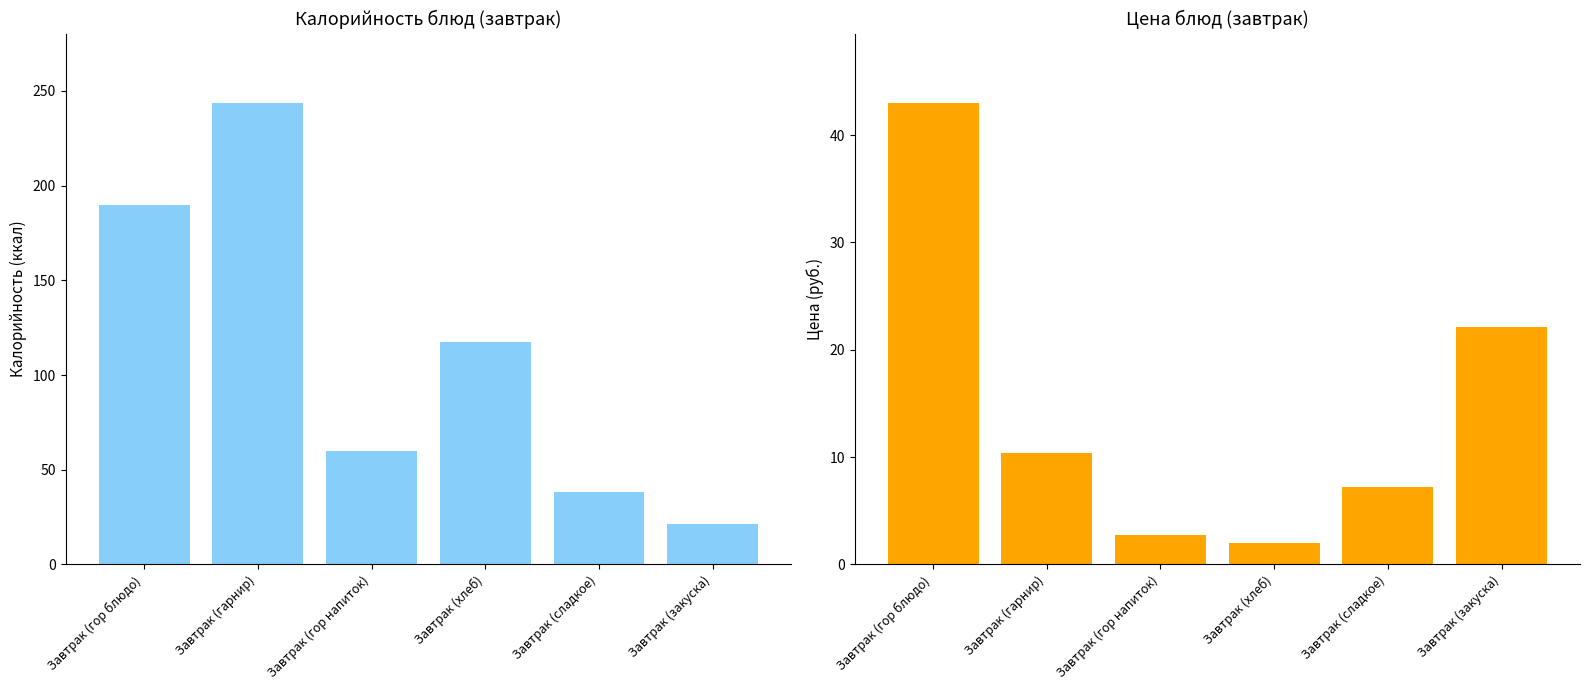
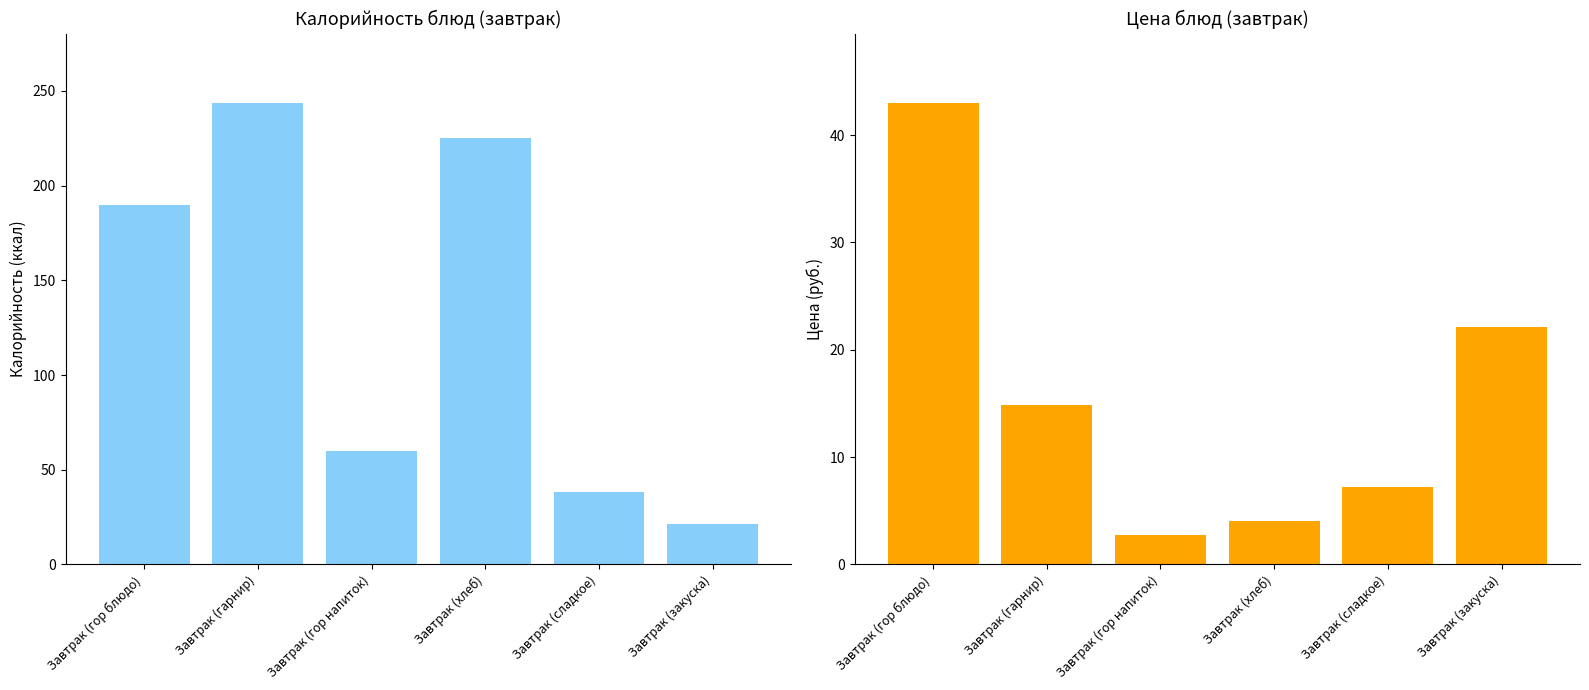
Калорийность блюд (завтрак), Завтрак (хлеб): 118 -> 225
Цена блюд (завтрак), Завтрак (гарнир): 10.3 -> 14.9
Цена блюд (завтрак), Завтрак (хлеб): 2 -> 4
